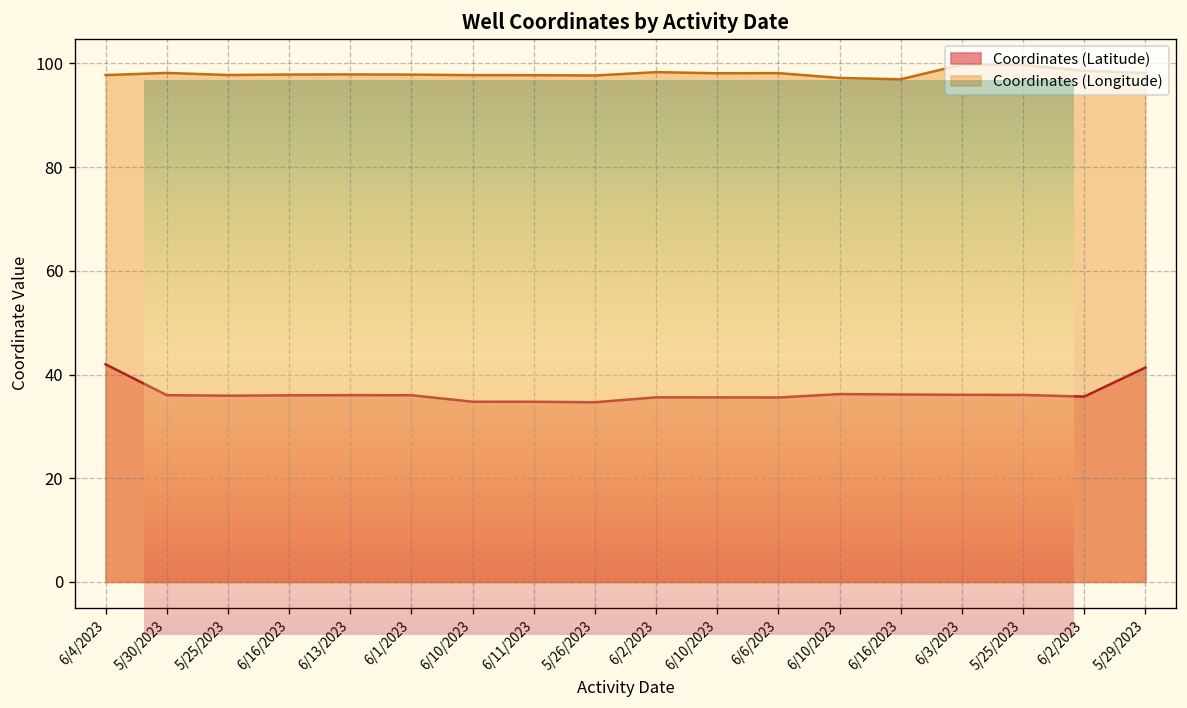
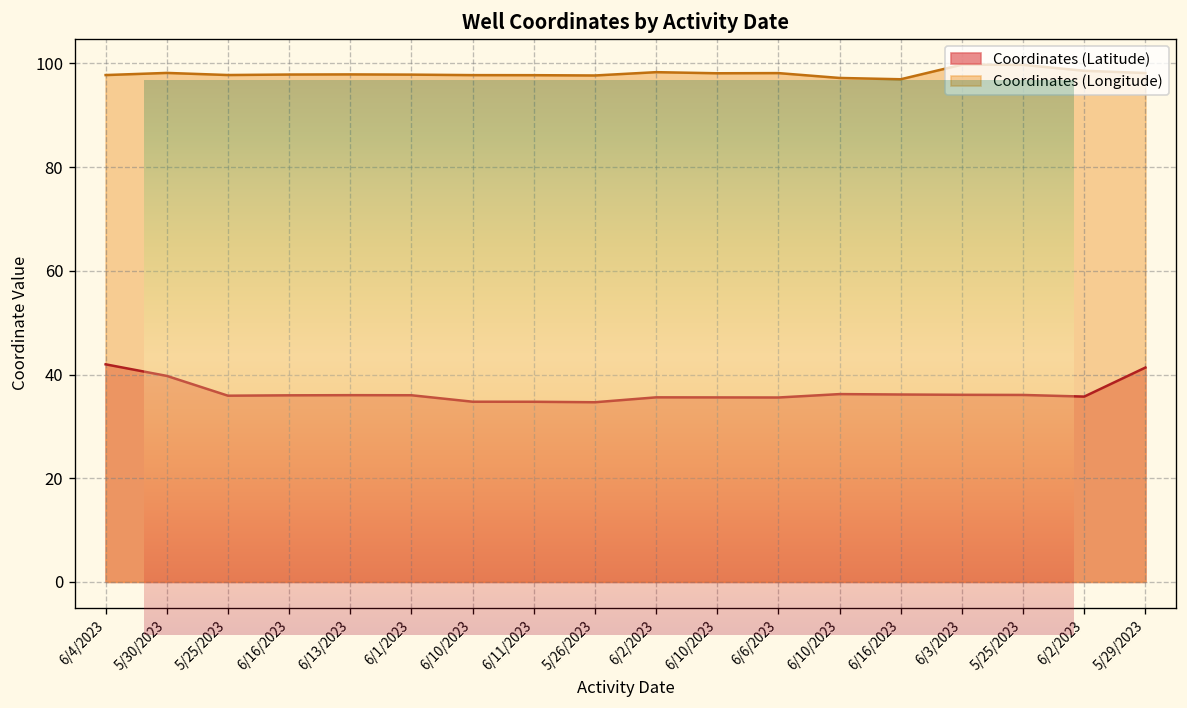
Well Coordinates by Activity Date, Coordinates (Latitude), 5/30/2023: 36 -> 40
